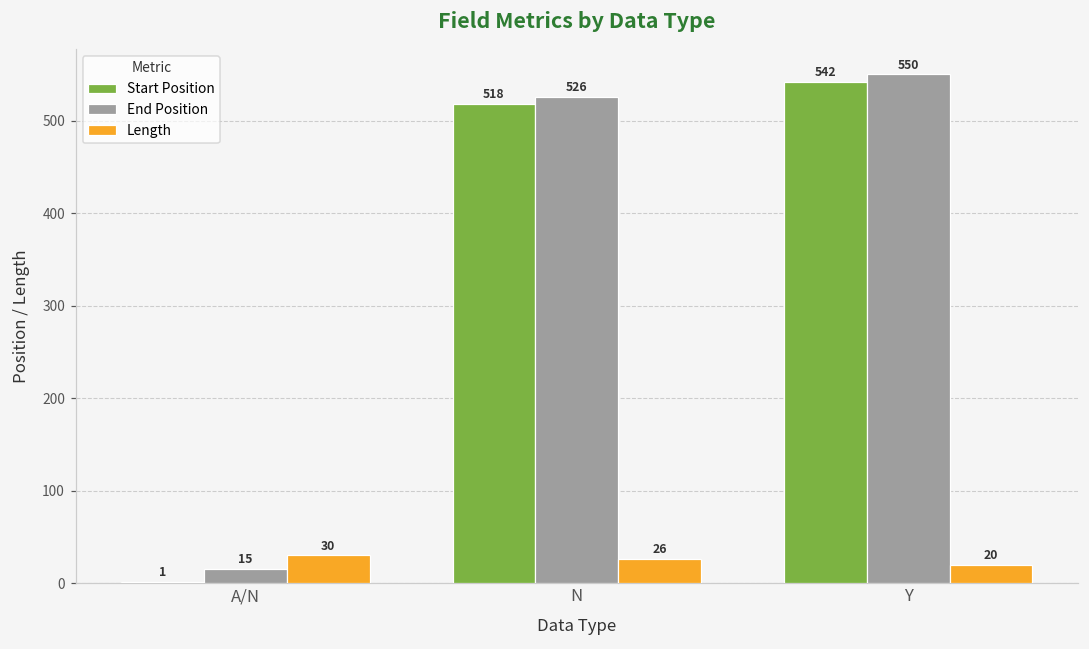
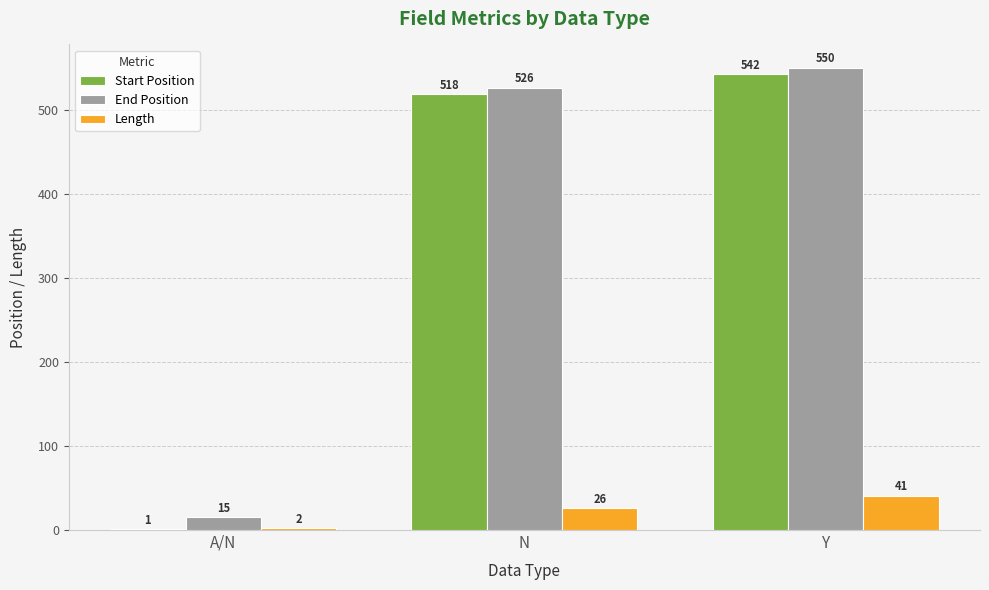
Length, A/N: 30 -> 2
Length, Y: 20 -> 41
